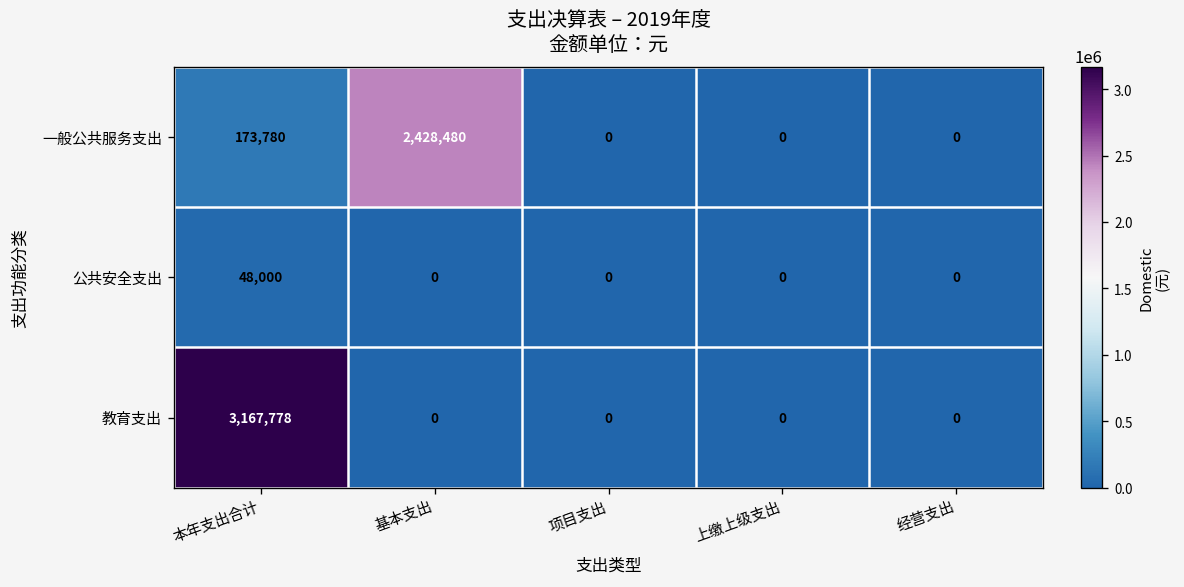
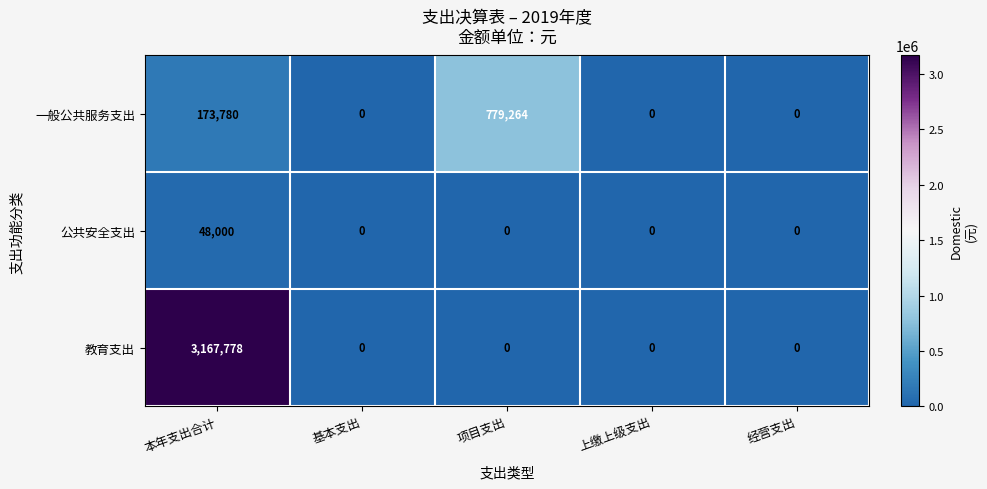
一般公共服务支出, 基本支出: 2,428,480 -> 0
一般公共服务支出, 项目支出: 0 -> 779,264
